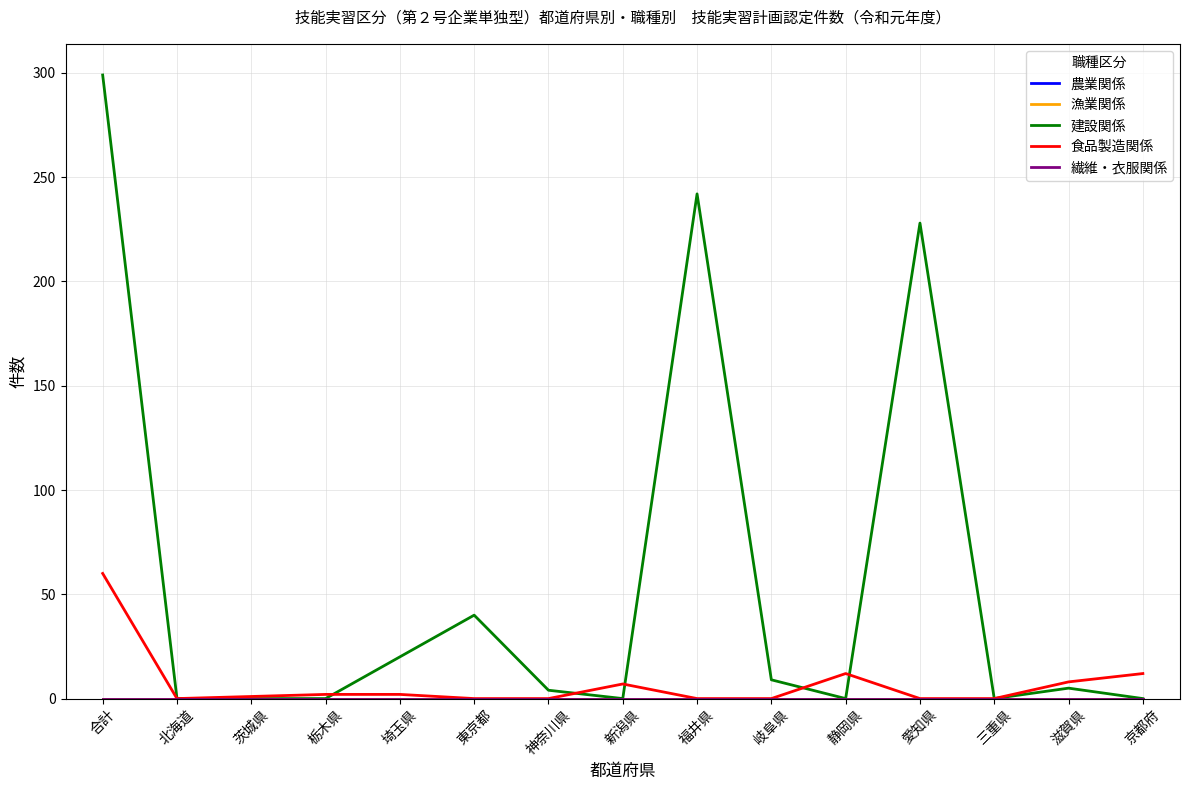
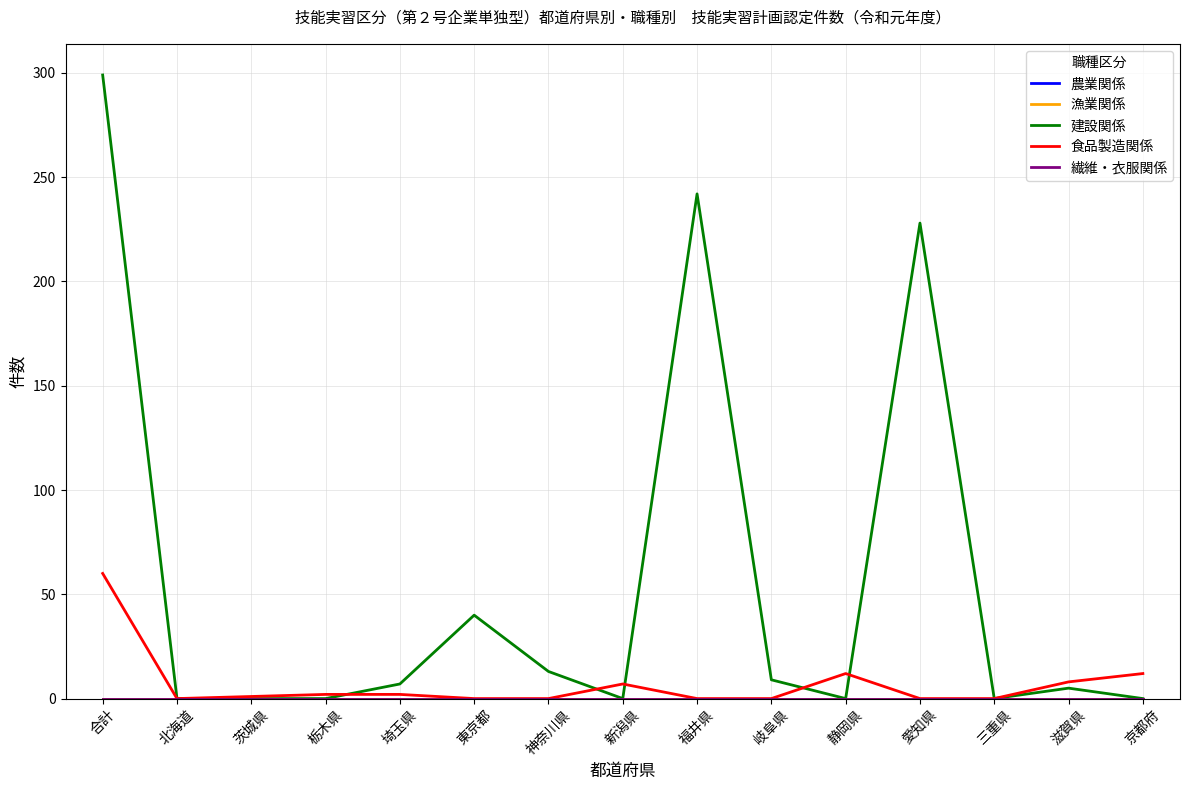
建設関係, 埼玉県: 20 -> 7
建設関係, 神奈川県: 4 -> 13
